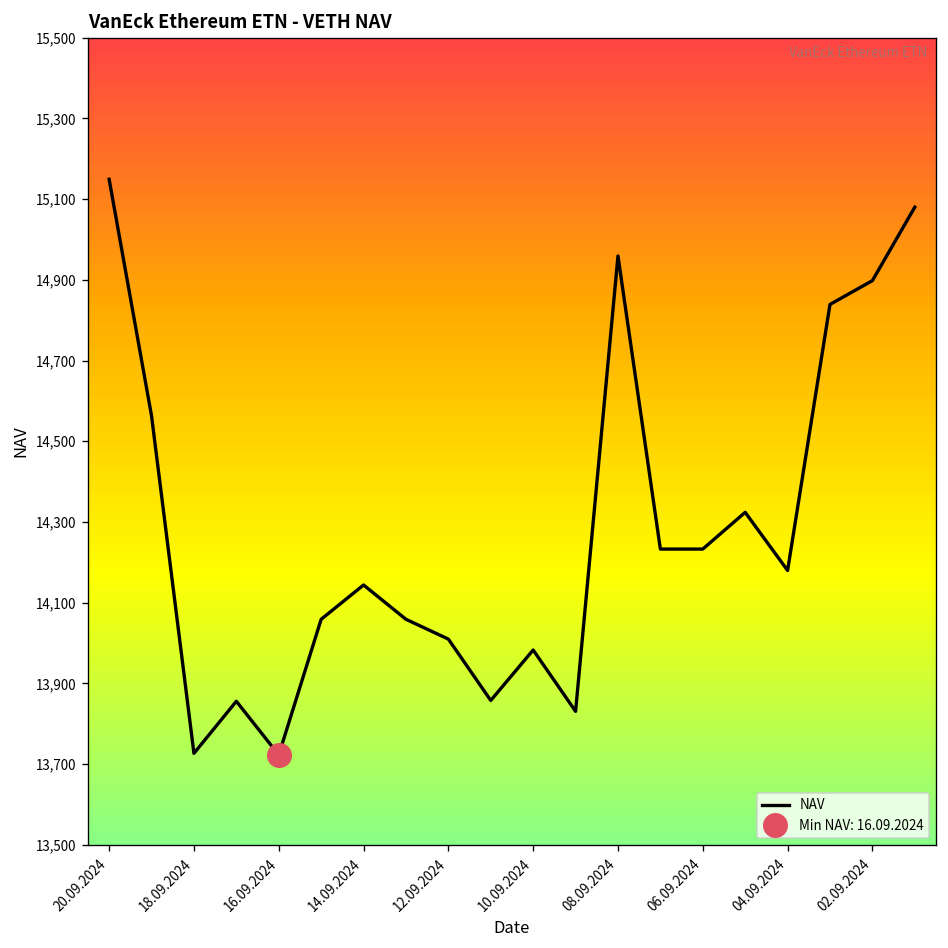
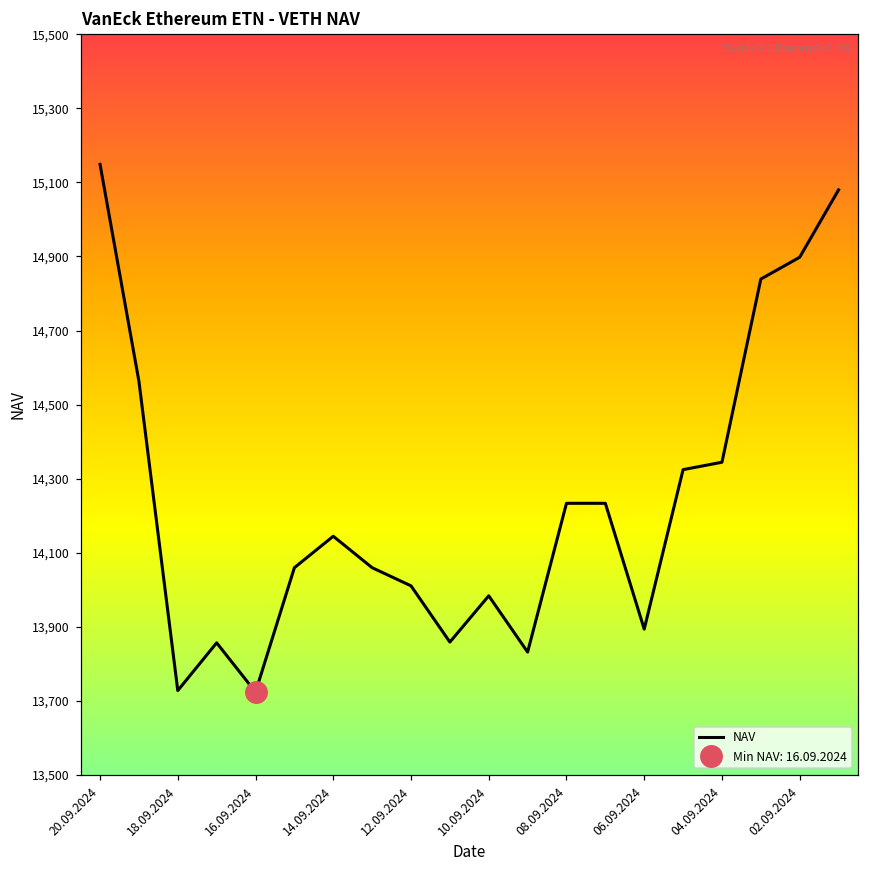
NAV, 08.09.2024: 14,960 -> 14,230
NAV, 06.09.2024: 14,230 -> 13,890
NAV, 04.09.2024: 14,180 -> 14,340
